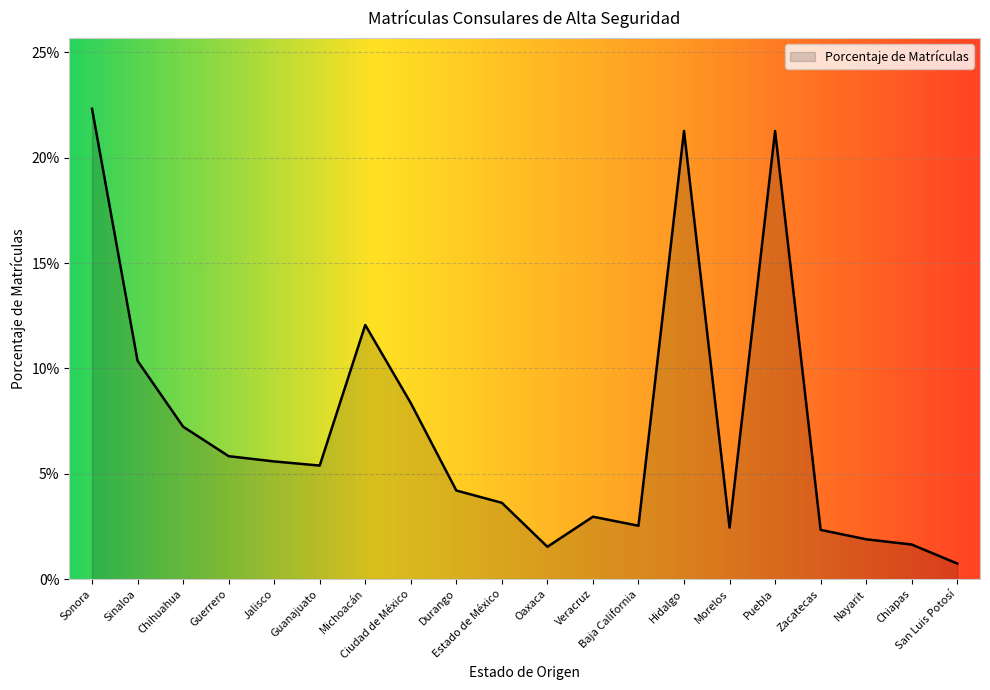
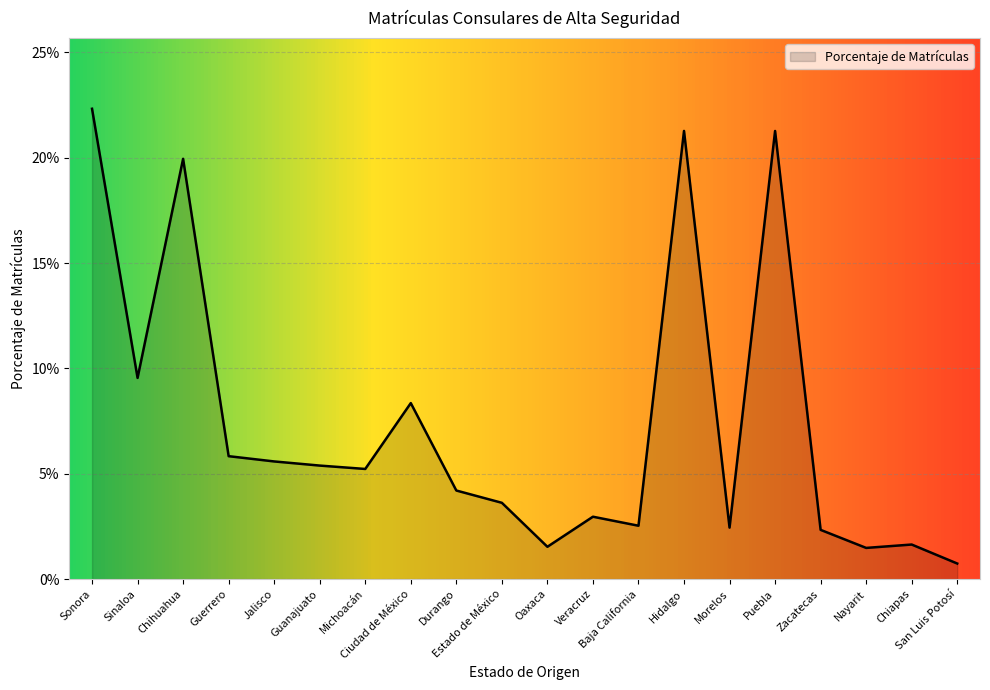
Sinaloa: 10.4% -> 9.6%
Chihuahua: 7.2% -> 20.0%
Michoacán: 12.1% -> 5.2%
Nayarit: 1.9% -> 1.5%
